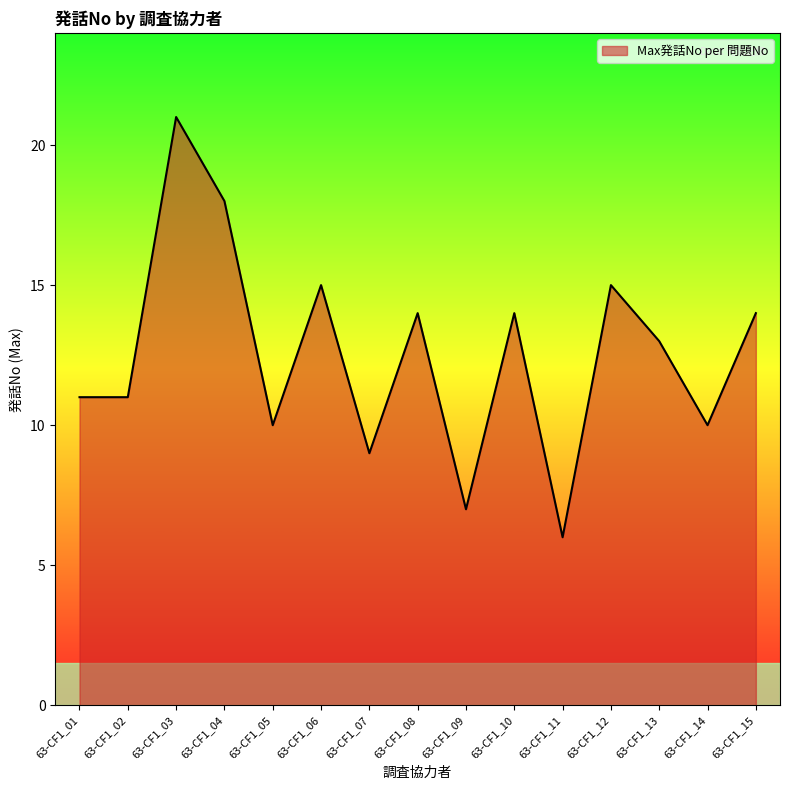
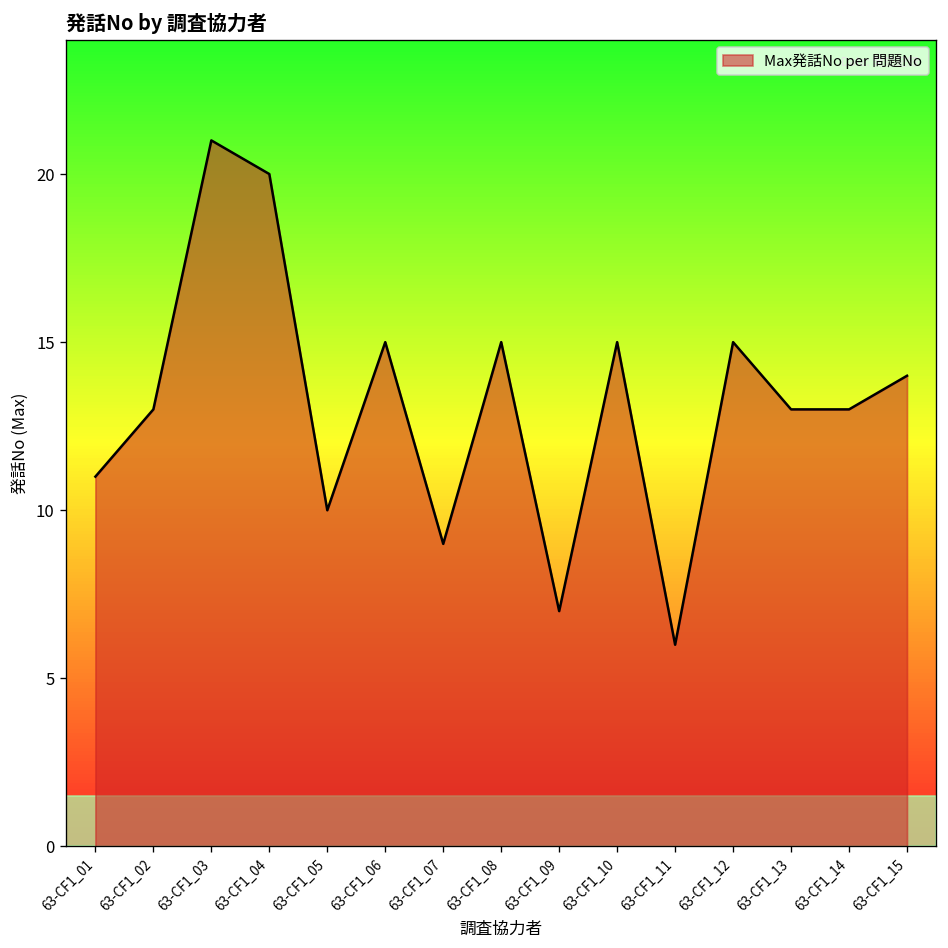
63-CF1_02: 11 -> 13
63-CF1_04: 18 -> 20
63-CF1_08: 14 -> 15
63-CF1_10: 14 -> 15
63-CF1_14: 10 -> 13
